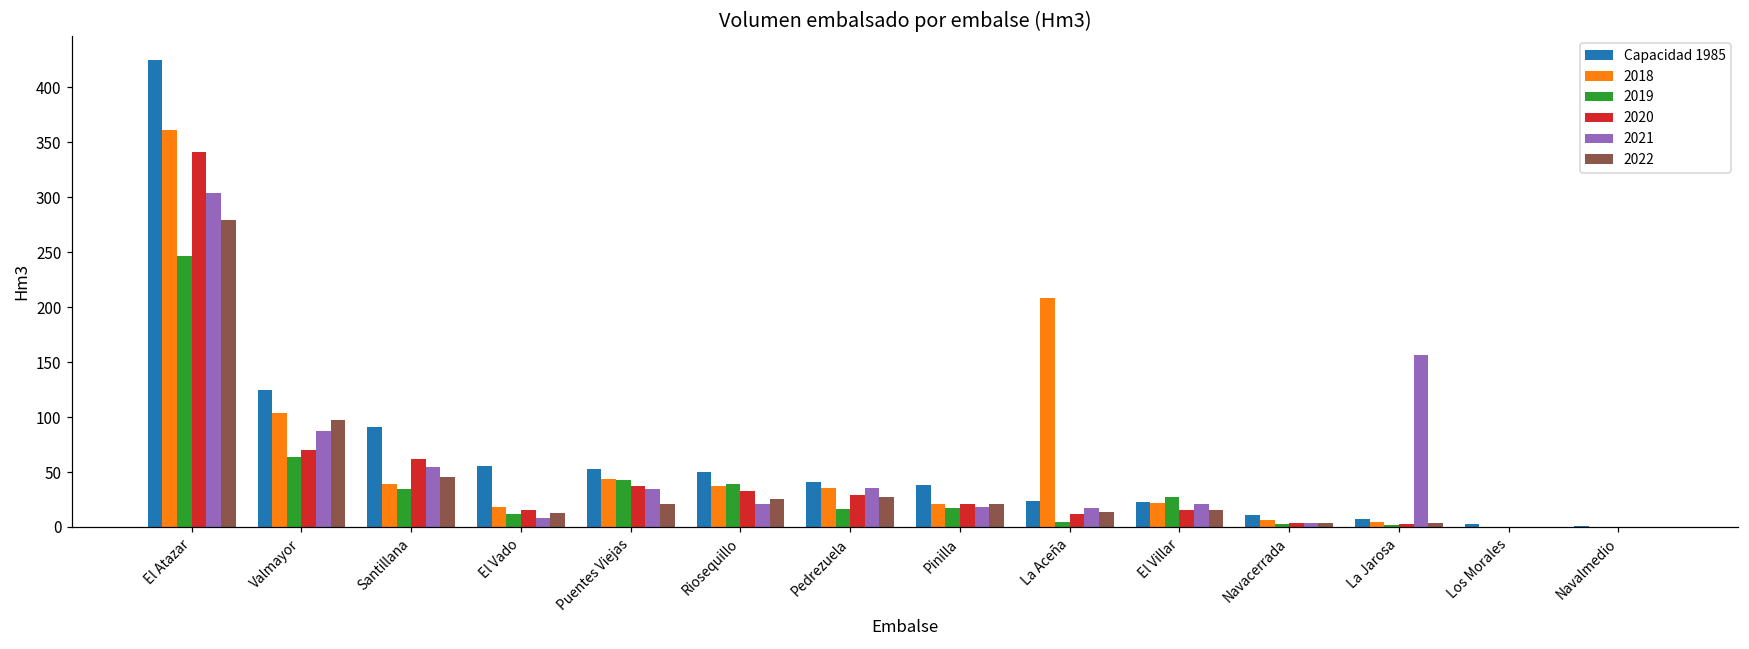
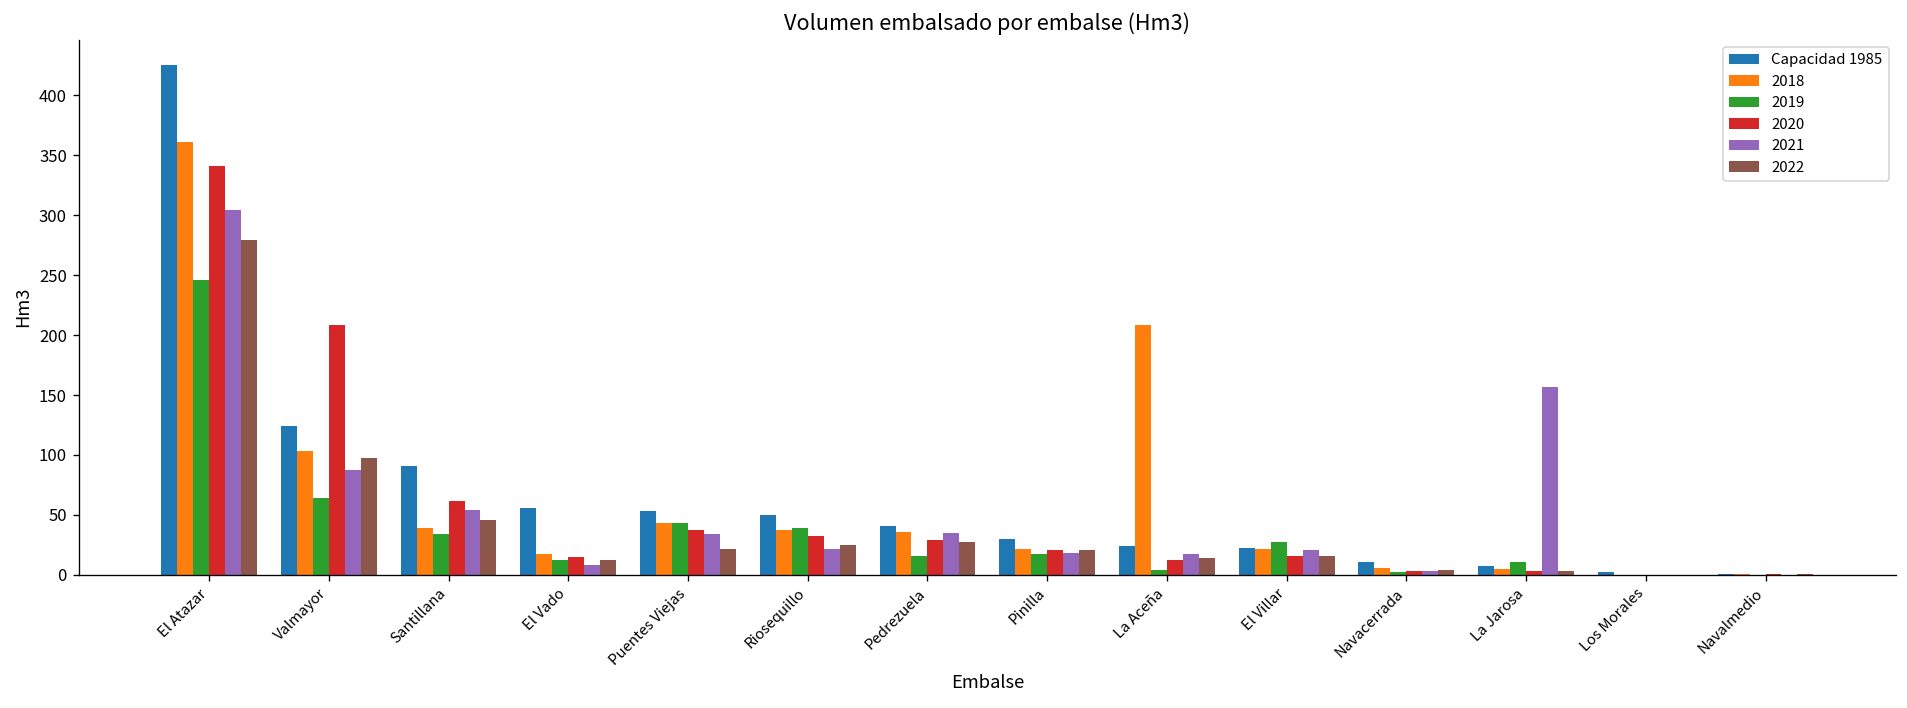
2020, Valmayor: 70 -> 210
Capacidad 1985, Pinilla: 40 -> 30
2019, La Jarosa: 0 -> 10
